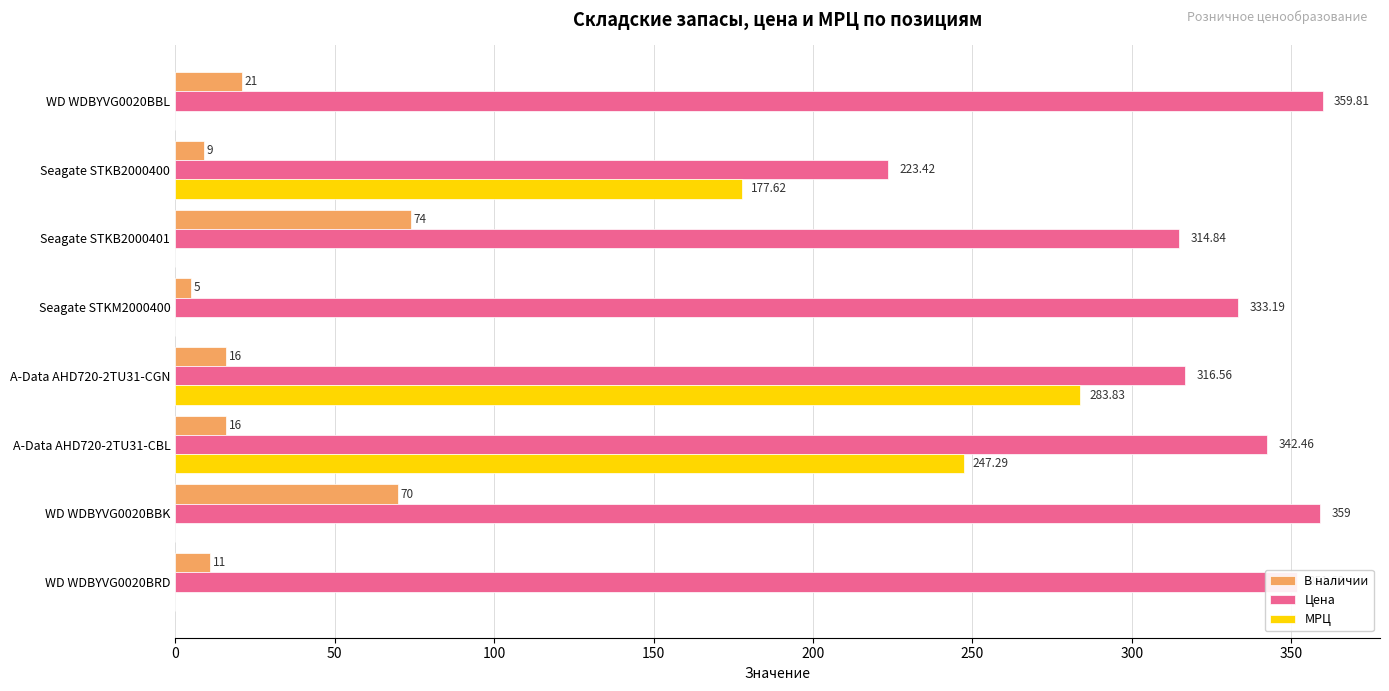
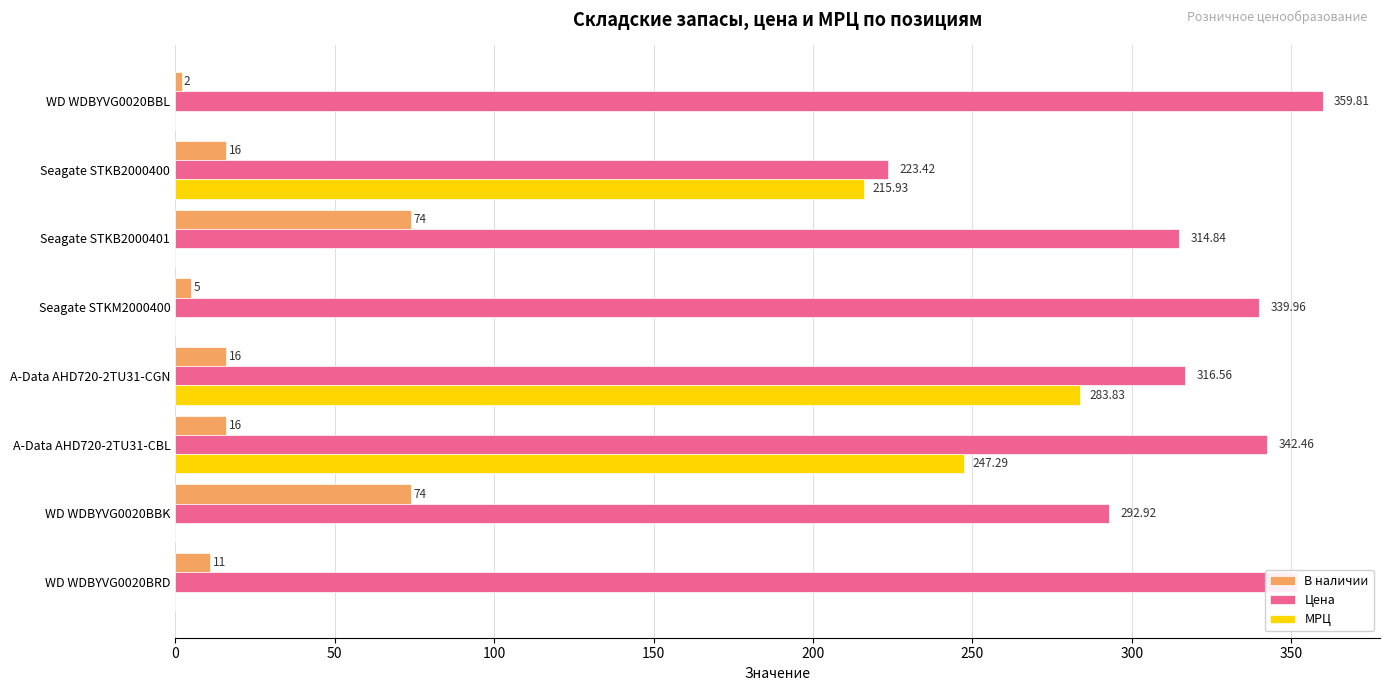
В наличии, WD WDBYVG0020BBL: 21 -> 2
В наличии, Seagate STKB2000400: 9 -> 16
МРЦ, Seagate STKB2000400: 177.62 -> 215.93
Цена, Seagate STKM2000400: 333.19 -> 339.96
В наличии, WD WDBYVG0020BBK: 70 -> 74
Цена, WD WDBYVG0020BBK: 359 -> 292.92
